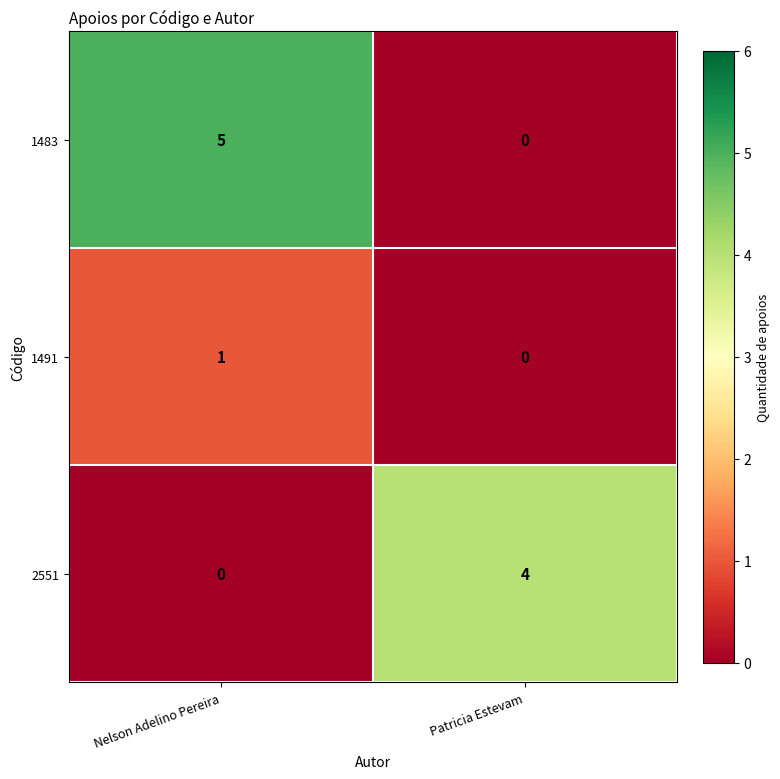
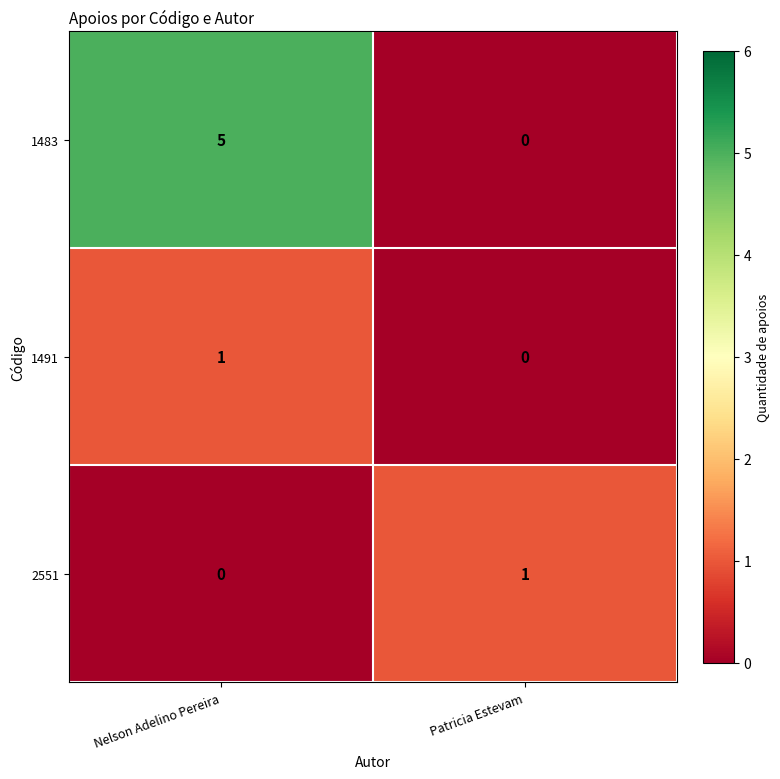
2551, Patricia Estevam: 4 -> 1
